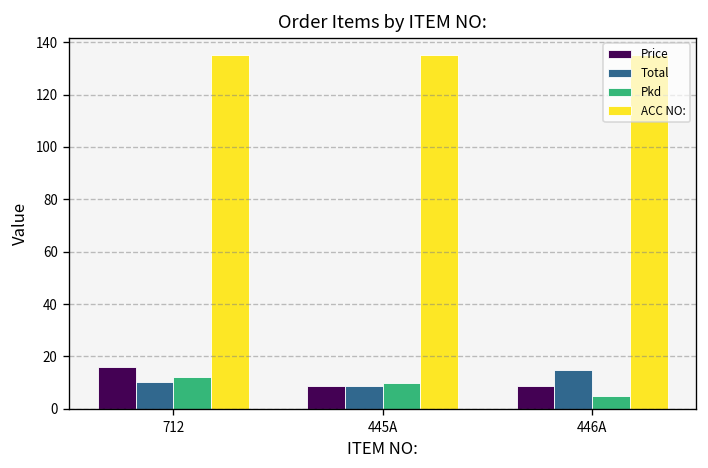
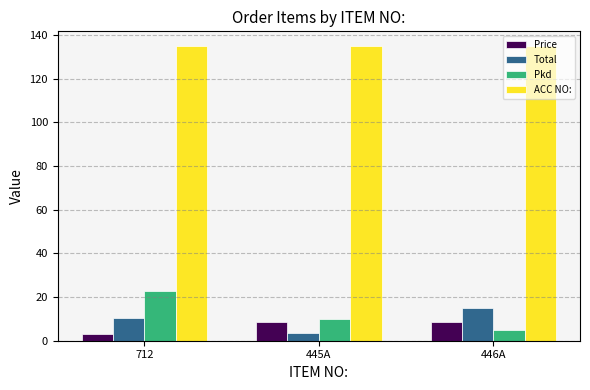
Price, 712: 16 -> 3
Pkd, 712: 12 -> 23
Total, 445A: 9 -> 3
